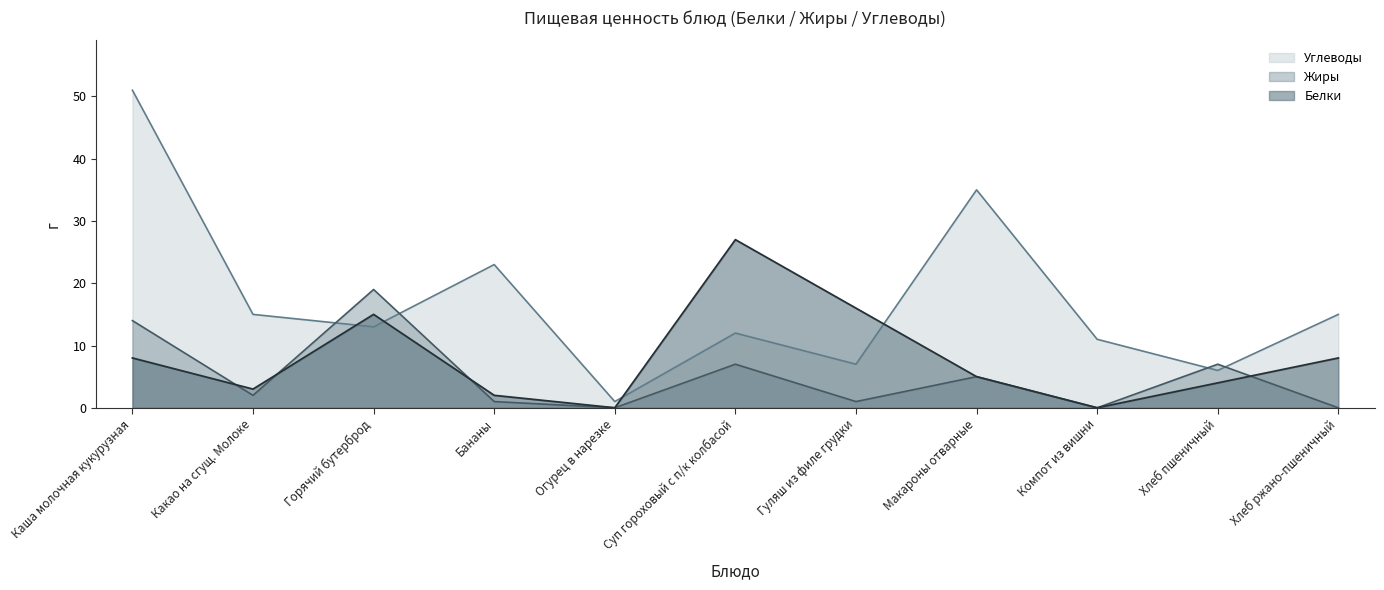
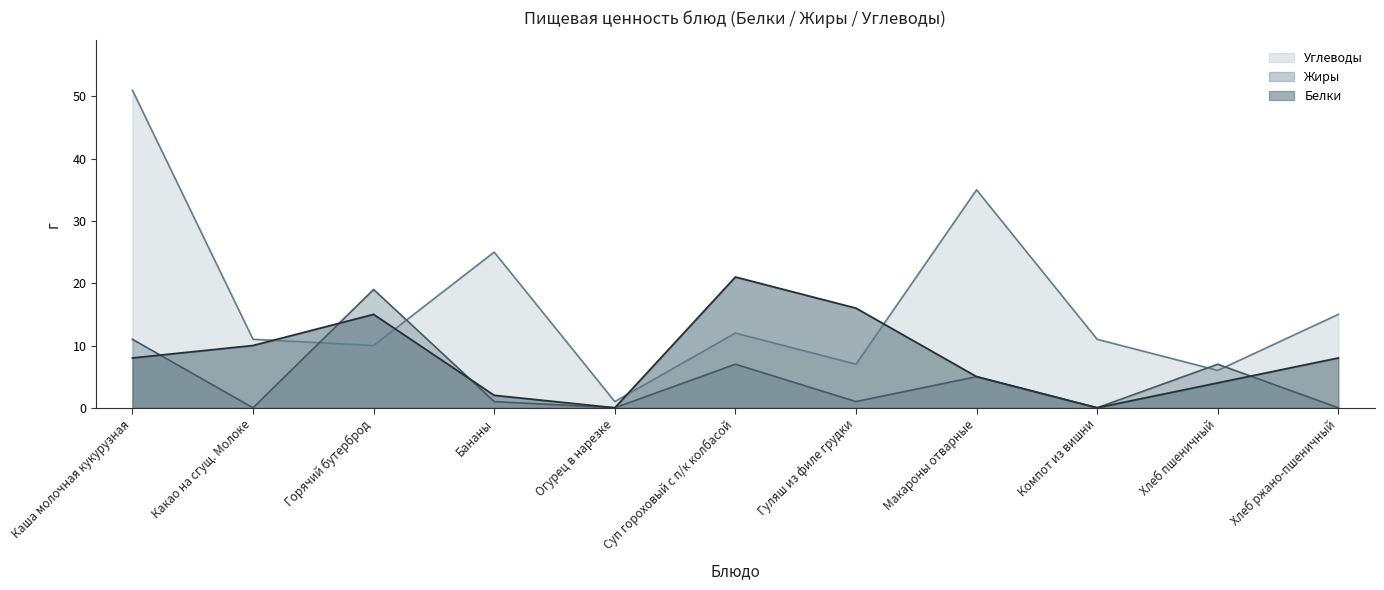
Жиры, Каша молочная кукурузная: 14 -> 11
Углеводы, Какао на сгущ. Молоке: 15 -> 11
Жиры, Какао на сгущ. Молоке: 2 -> 0
Белки, Какао на сгущ. Молоке: 3 -> 10
Углеводы, Горячий бутерброд: 13 -> 10
Углеводы, Бананы: 23 -> 25
Белки, Суп гороховый с п/к колбасой: 27 -> 21
